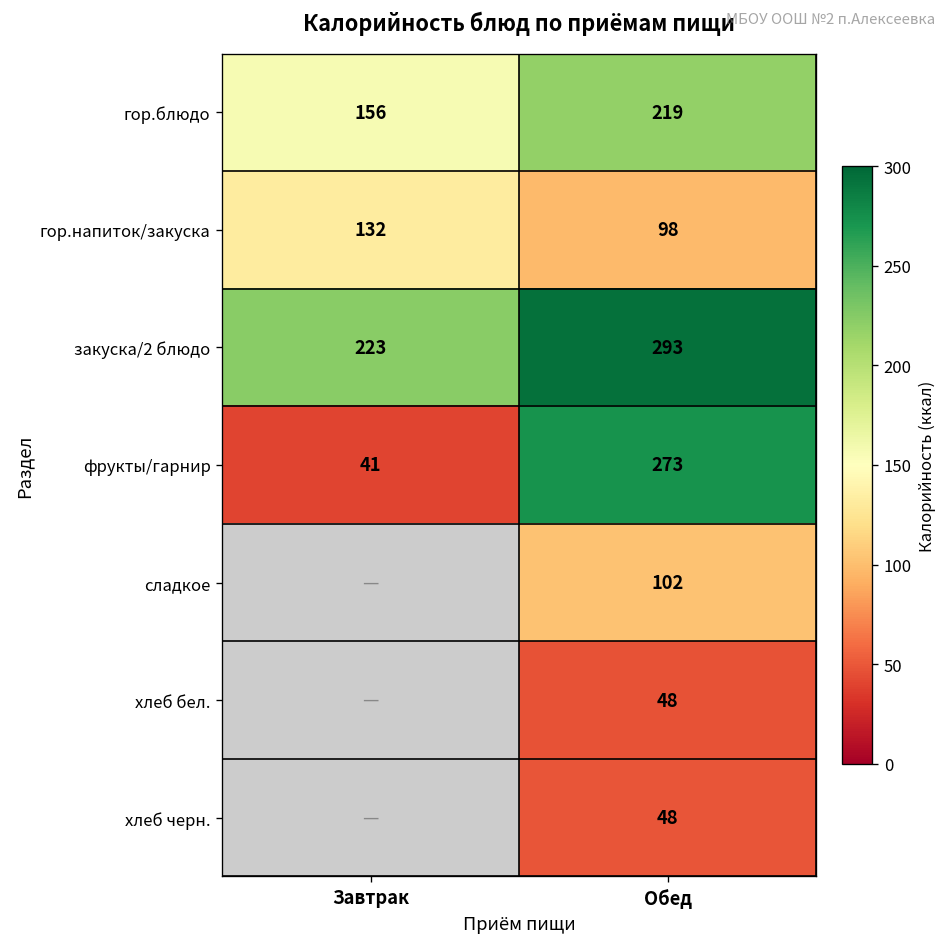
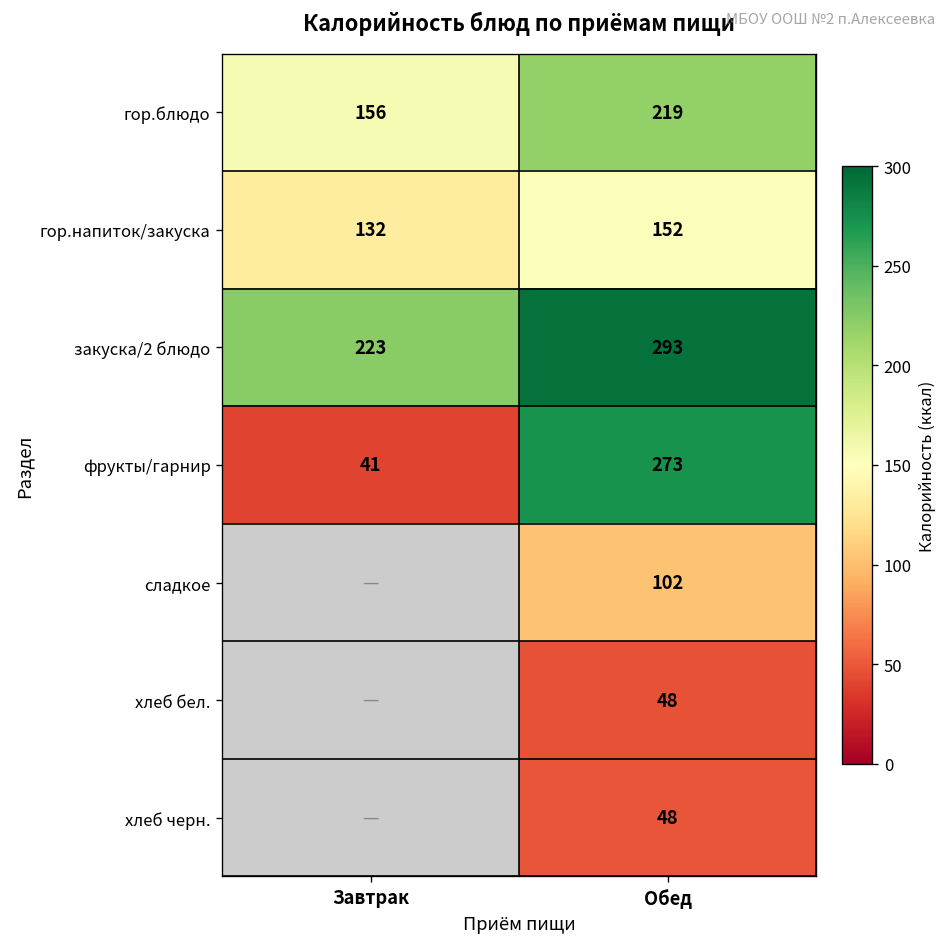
гор.напиток/закуска, Обед: 98 -> 152
